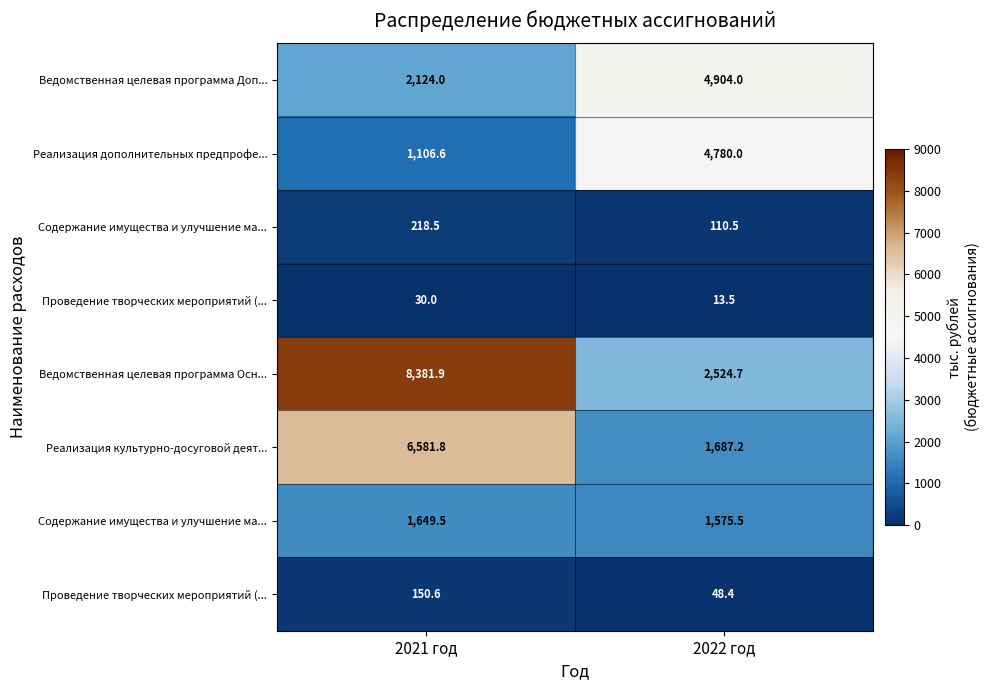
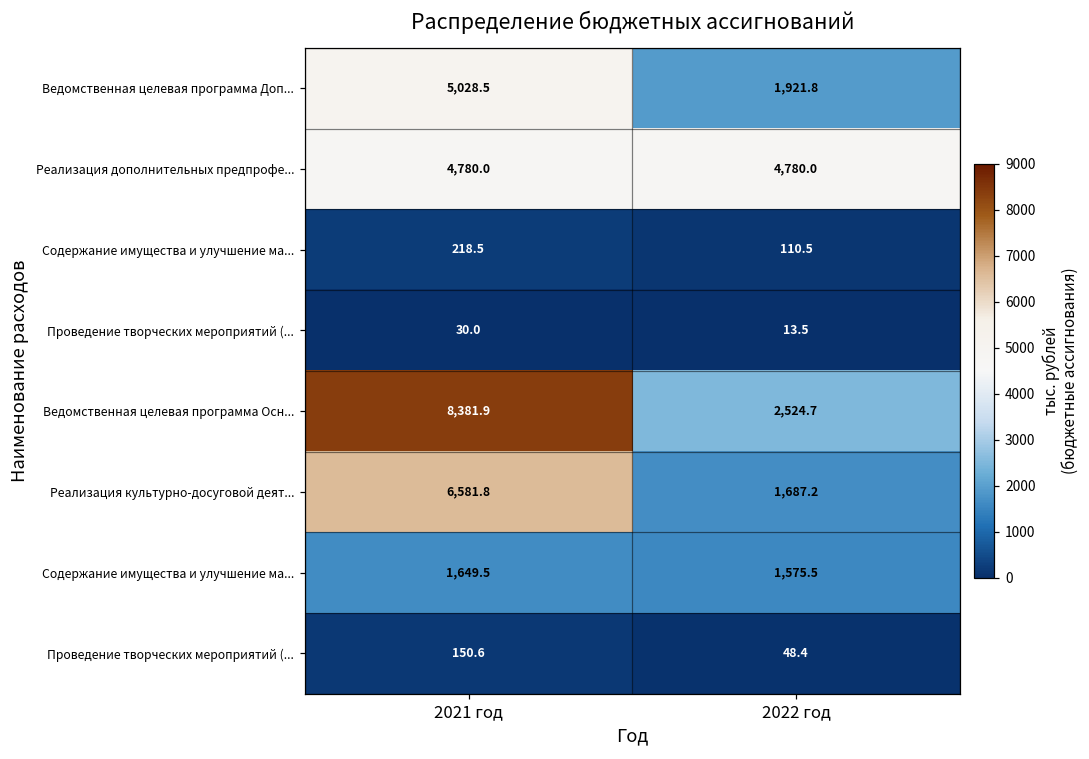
Ведомственная целевая программа Доп..., 2021 год: 2,124.0 -> 5,028.5
Ведомственная целевая программа Доп..., 2022 год: 4,904.0 -> 1,921.8
Реализация дополнительных предпрофе..., 2021 год: 1,106.6 -> 4,780.0
